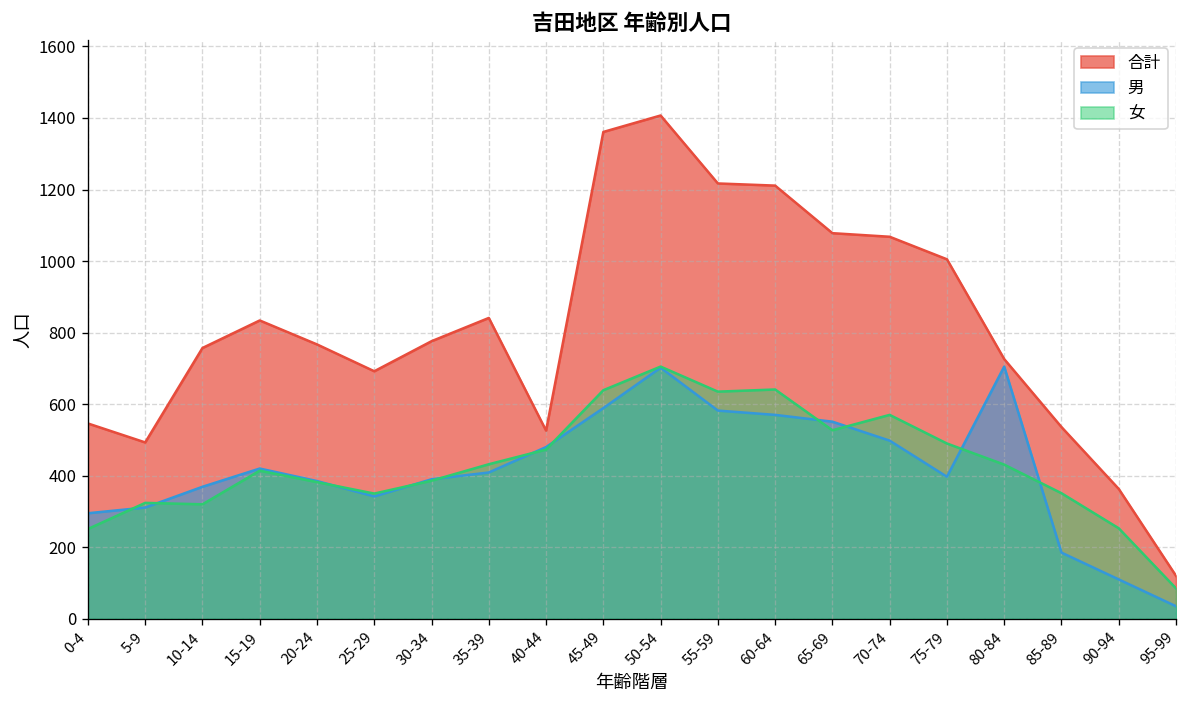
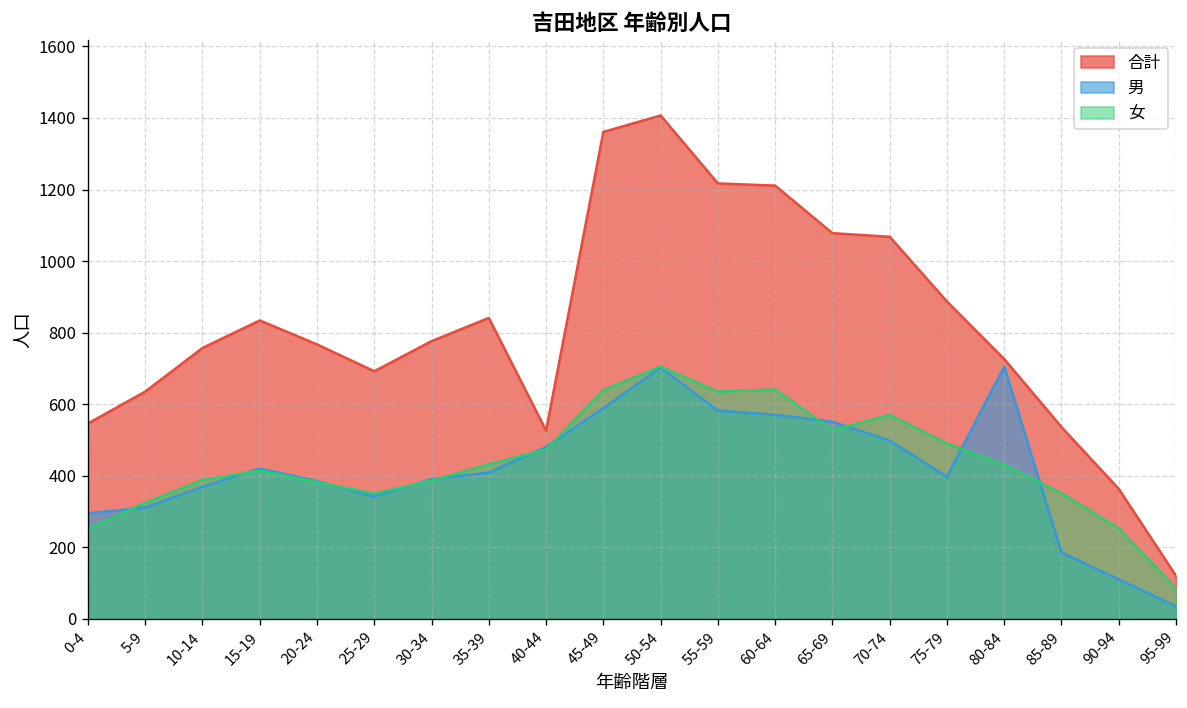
合計, 5-9: 490 -> 640
女, 10-14: 320 -> 390
合計, 75-79: 1010 -> 890
